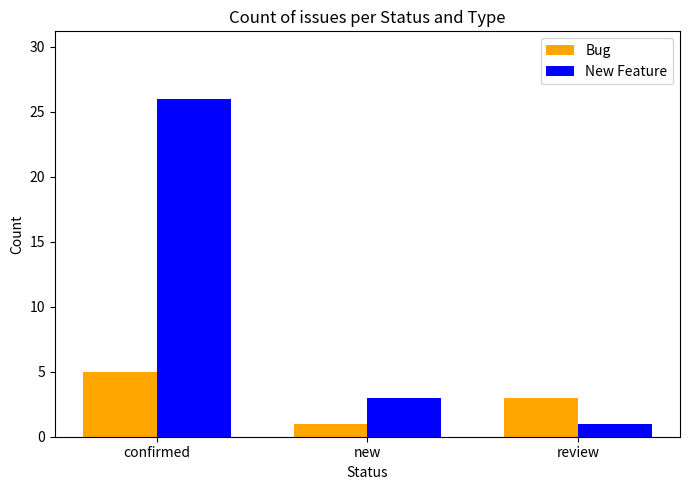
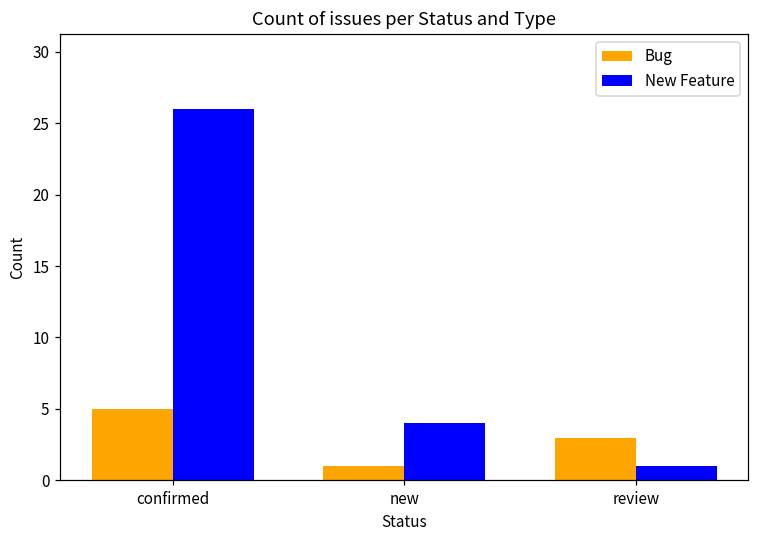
New Feature, new: 3 -> 4
